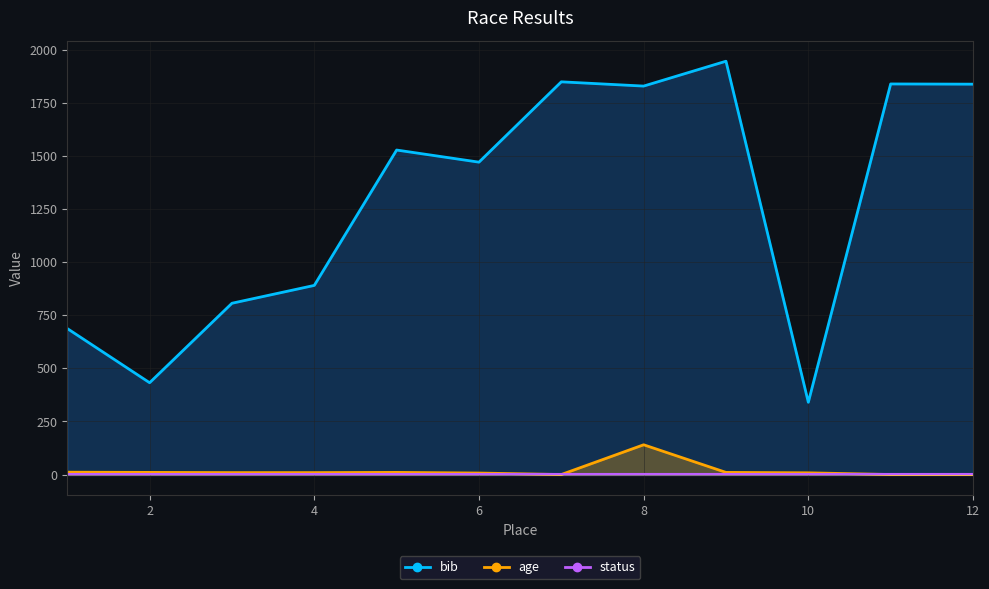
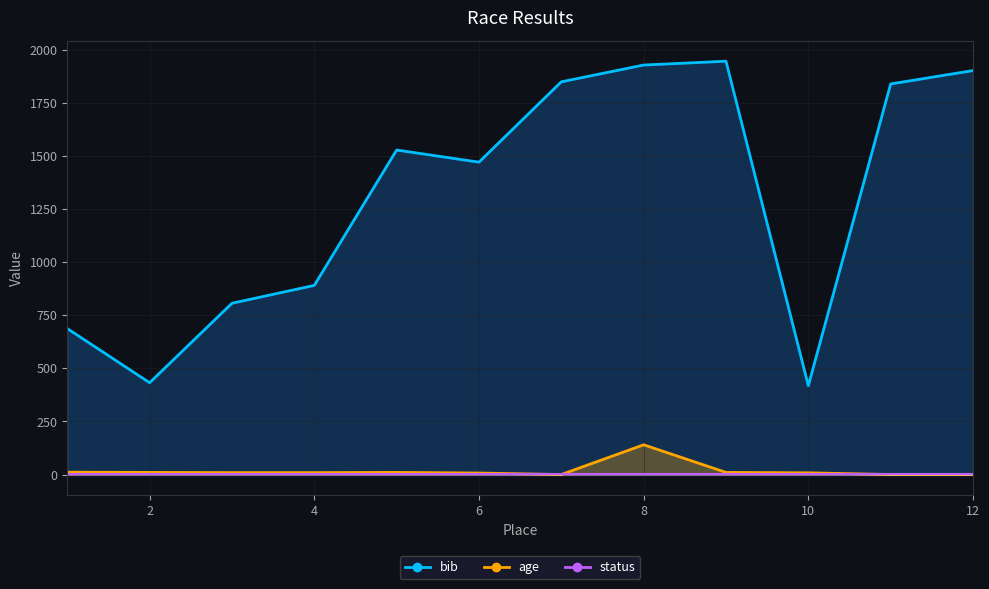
bib, 8: 1830 -> 1930
bib, 10: 340 -> 420
bib, 12: 1840 -> 1900
